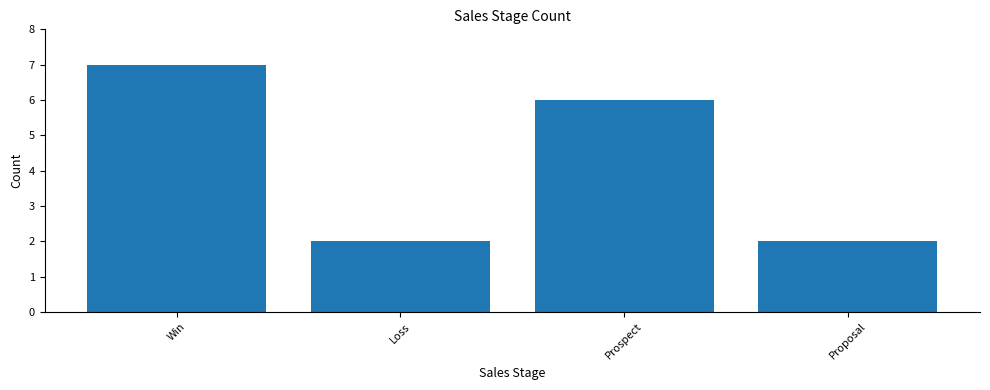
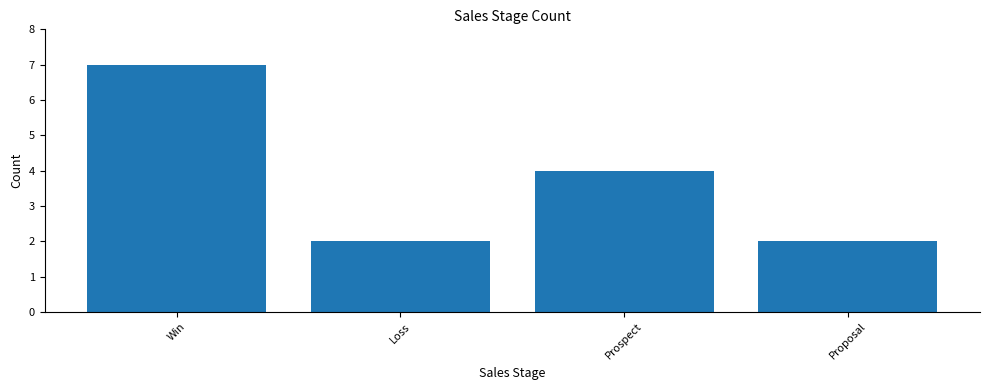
Prospect: 6 -> 4
